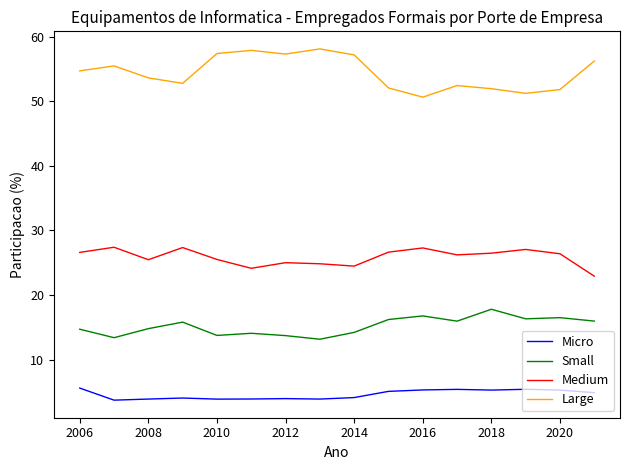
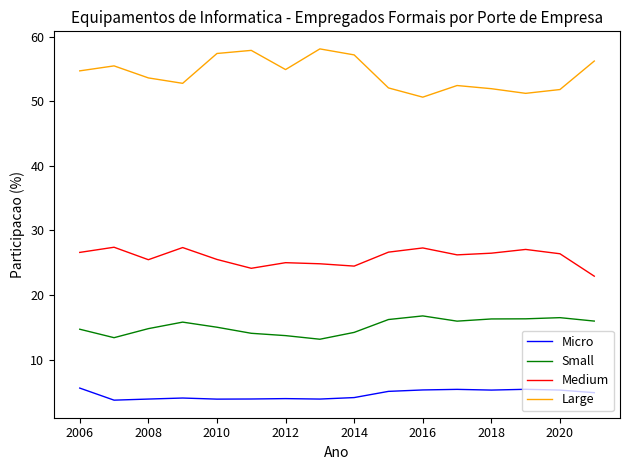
Small, 2010: 14 -> 15
Large, 2012: 57 -> 55
Small, 2018: 18 -> 16
